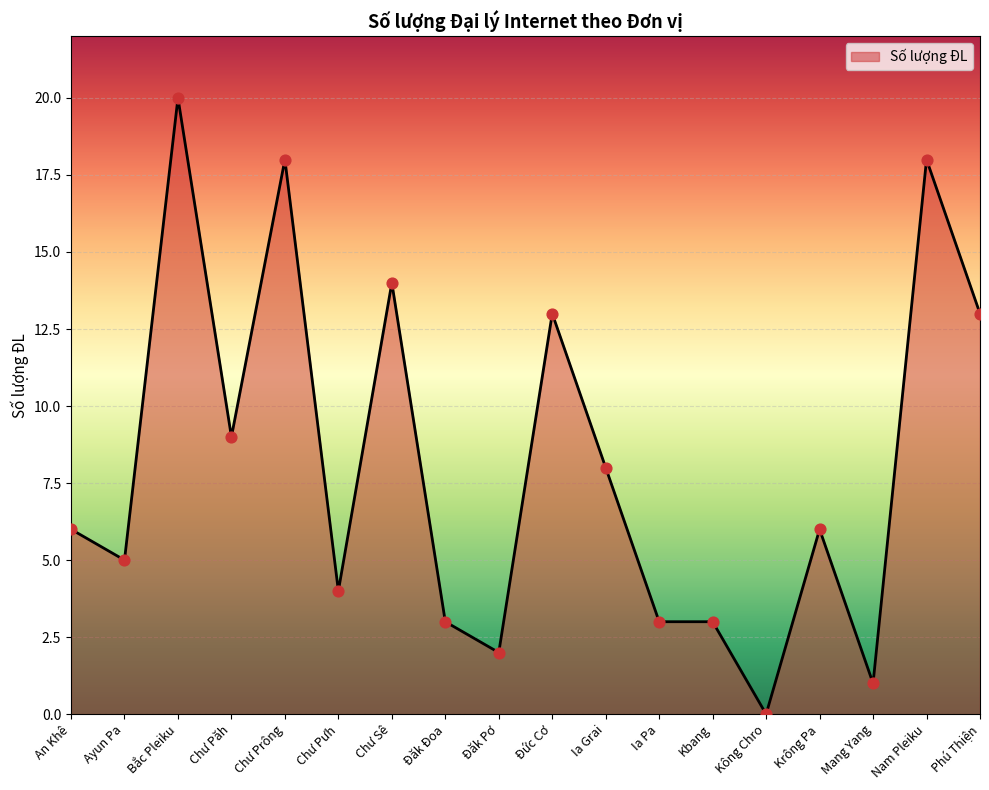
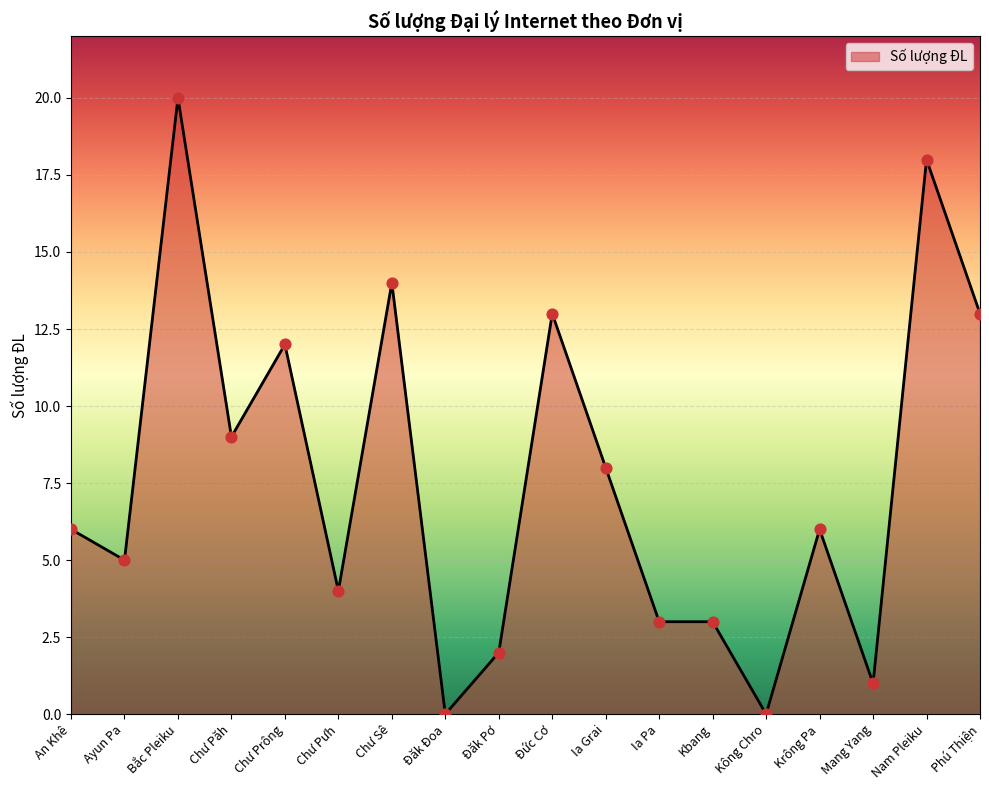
Chư Prông: 18 -> 12
Đăk Đoa: 3 -> 0
